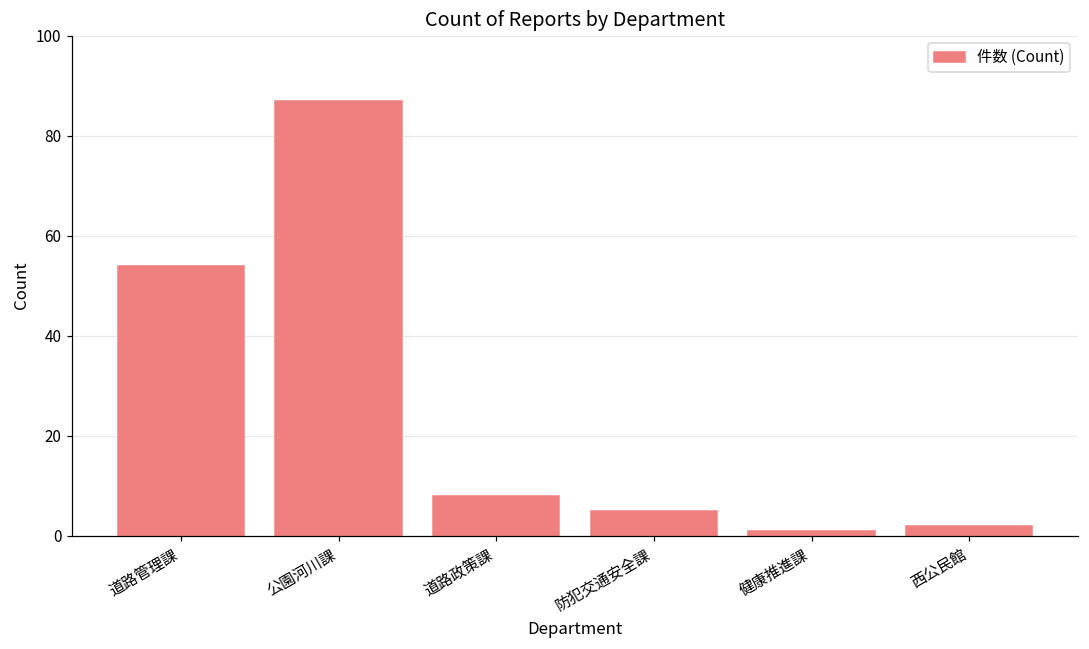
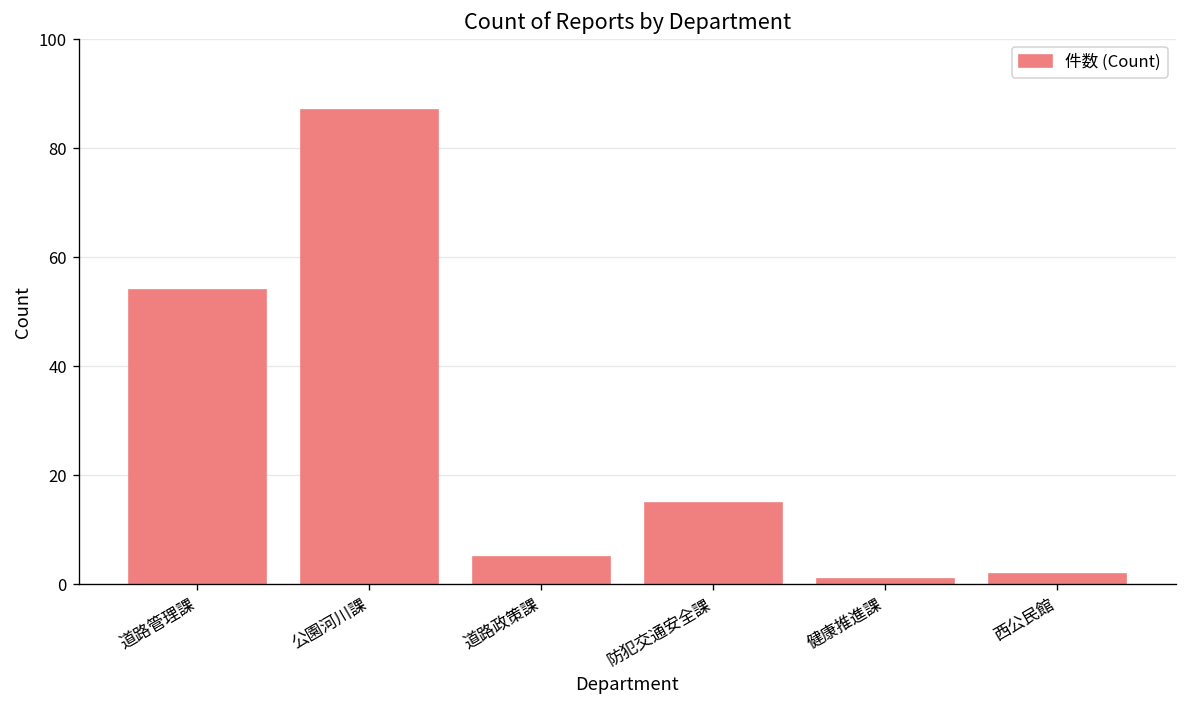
道路政策課: 8 -> 5
防犯交通安全課: 5 -> 15
